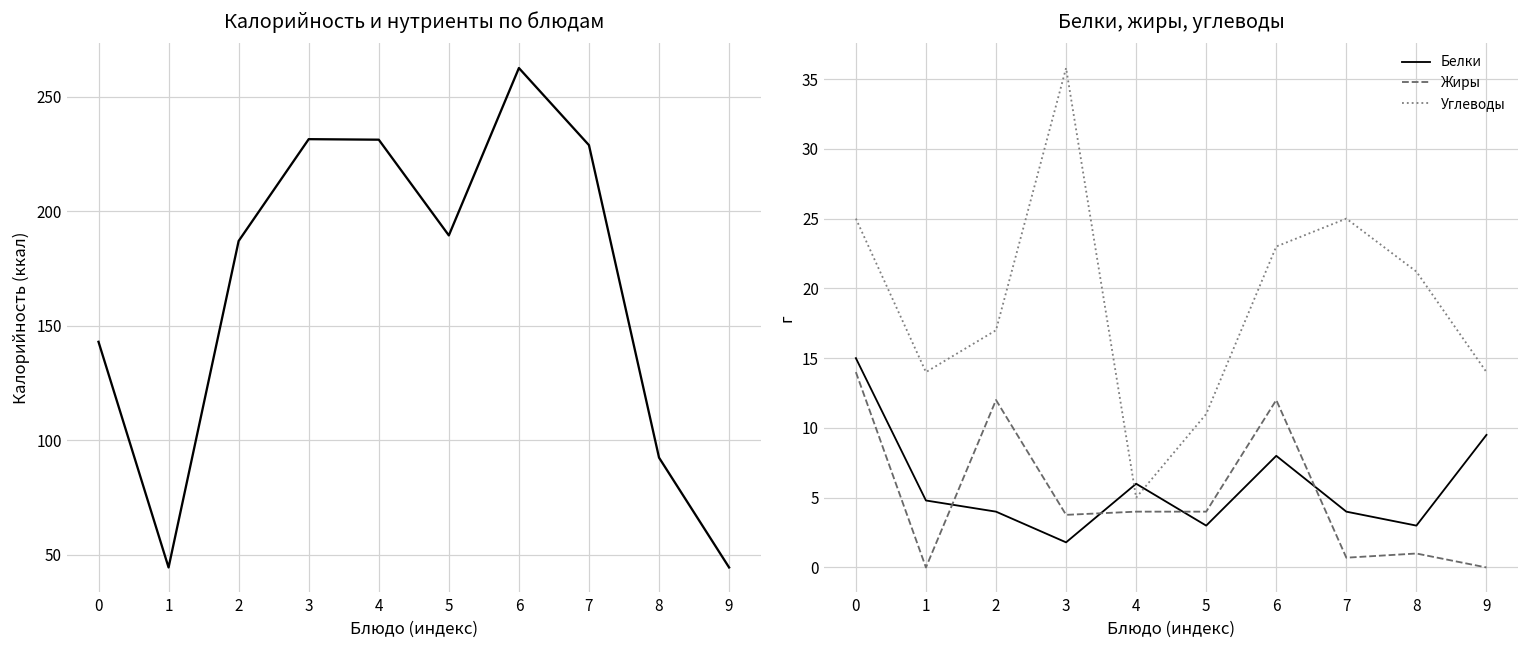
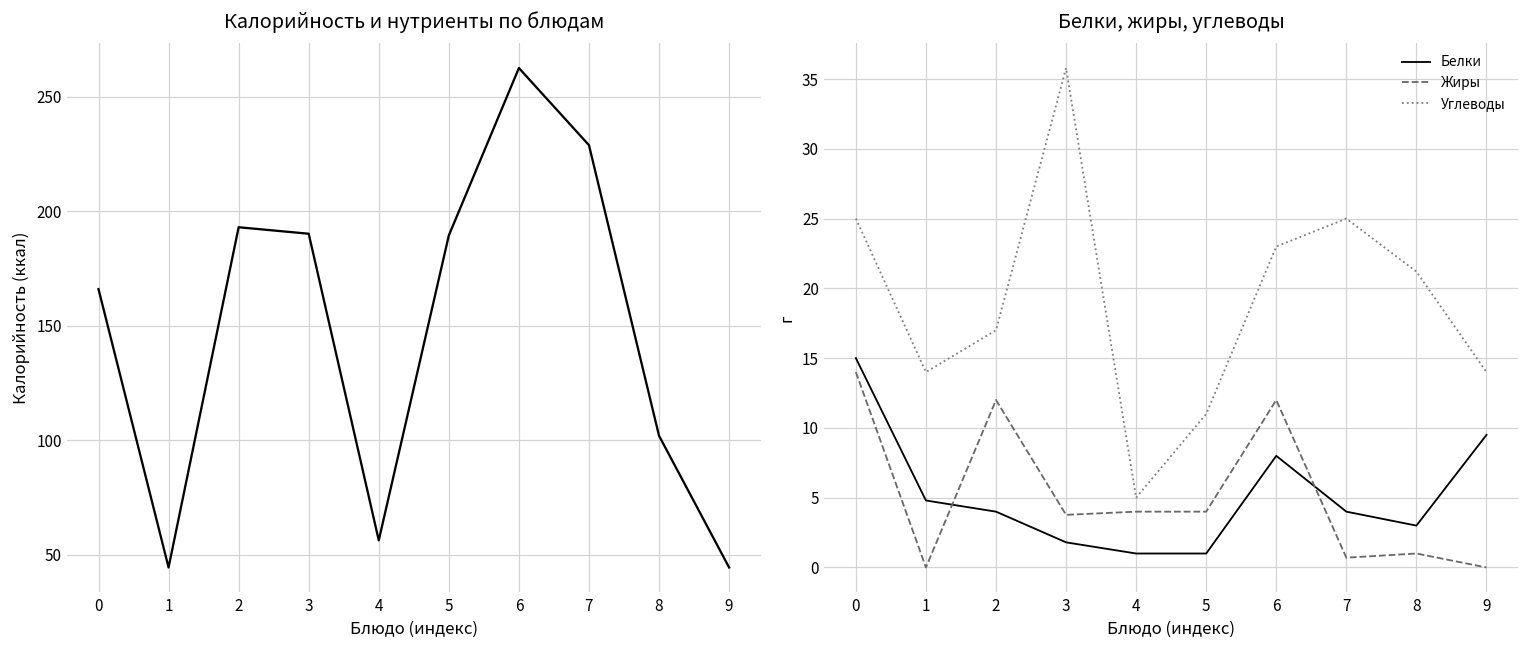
Калорийность и нутриенты по блюдам, 0: 143 -> 166
Калорийность и нутриенты по блюдам, 2: 187 -> 193
Калорийность и нутриенты по блюдам, 3: 231 -> 190
Калорийность и нутриенты по блюдам, 4: 231 -> 56
Калорийность и нутриенты по блюдам, 8: 92 -> 102
Белки, жиры, углеводы, Белки, 4: 6 -> 1
Белки, жиры, углеводы, Белки, 5: 3 -> 1
